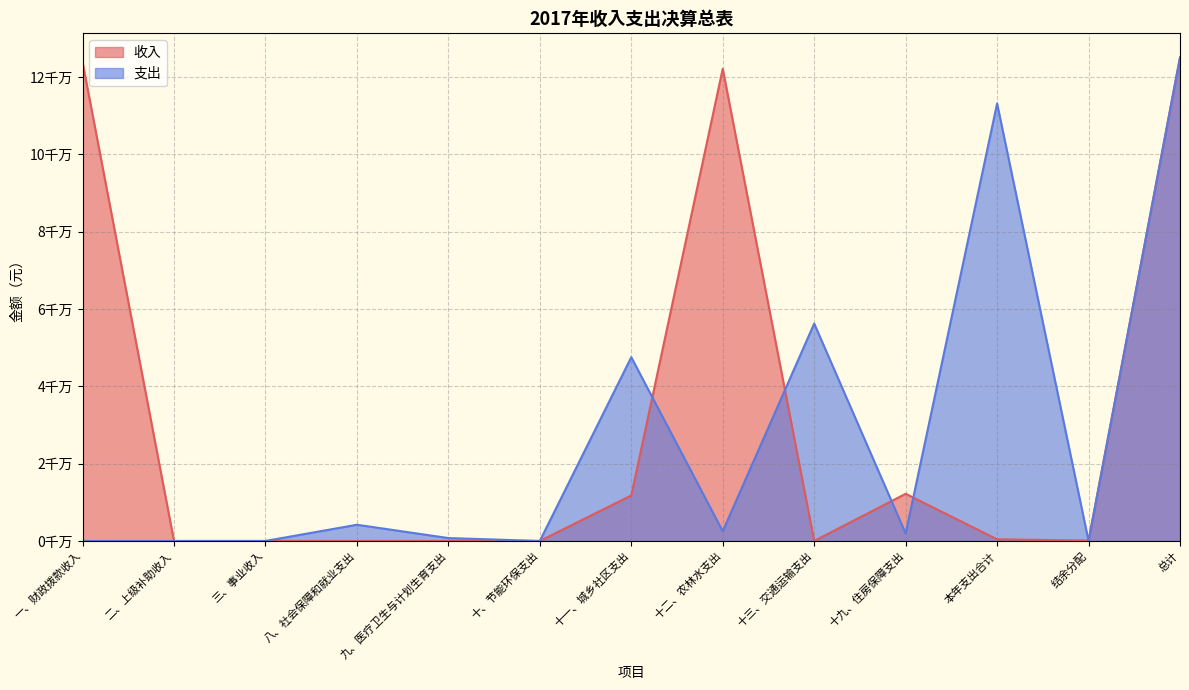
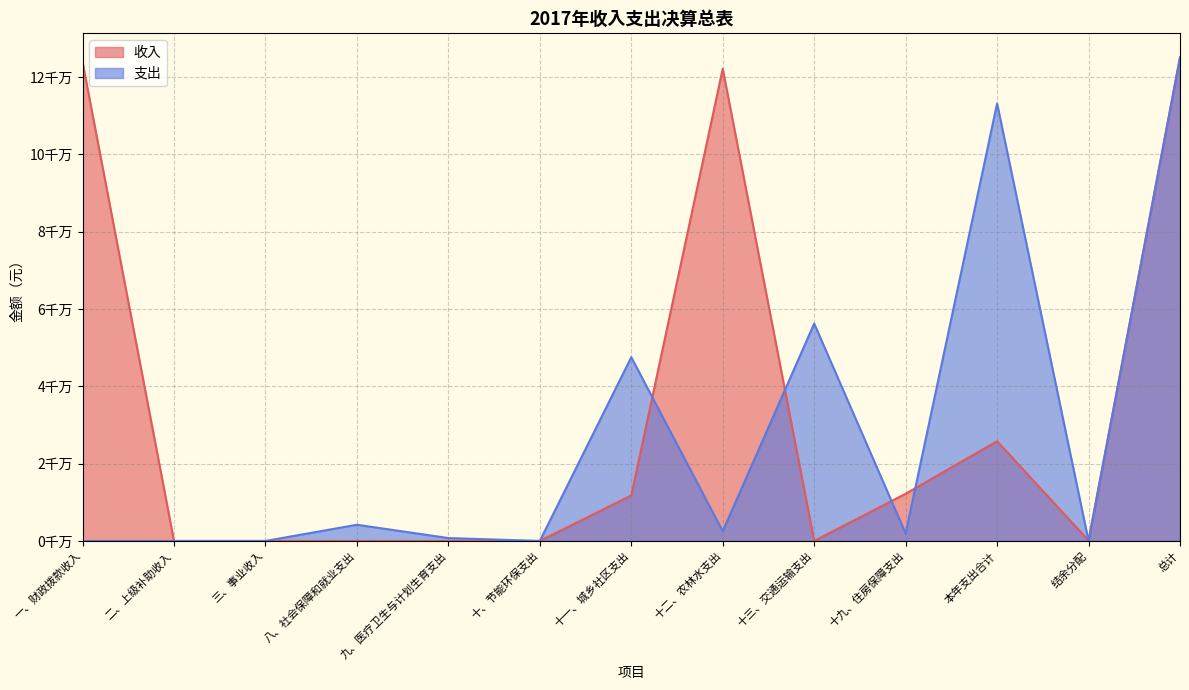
收入, 本年支出合计: 0.0千万 -> 2.6千万
